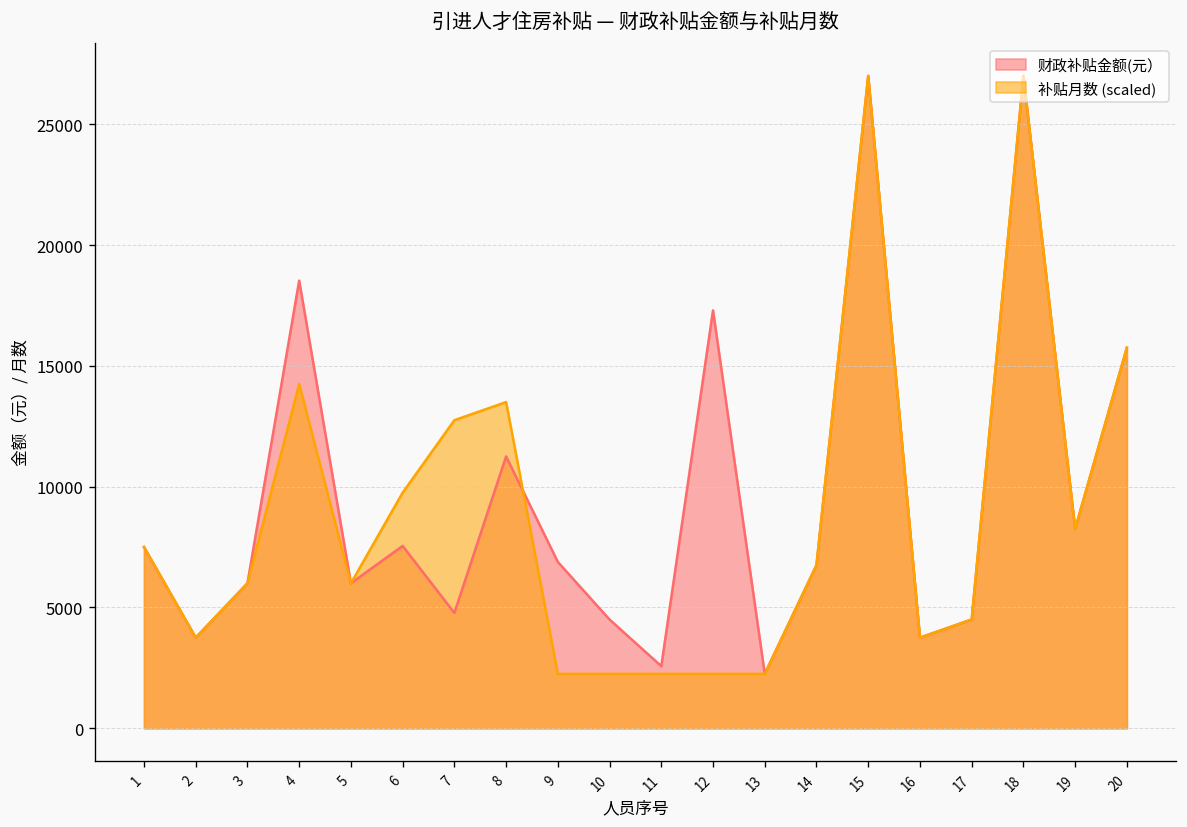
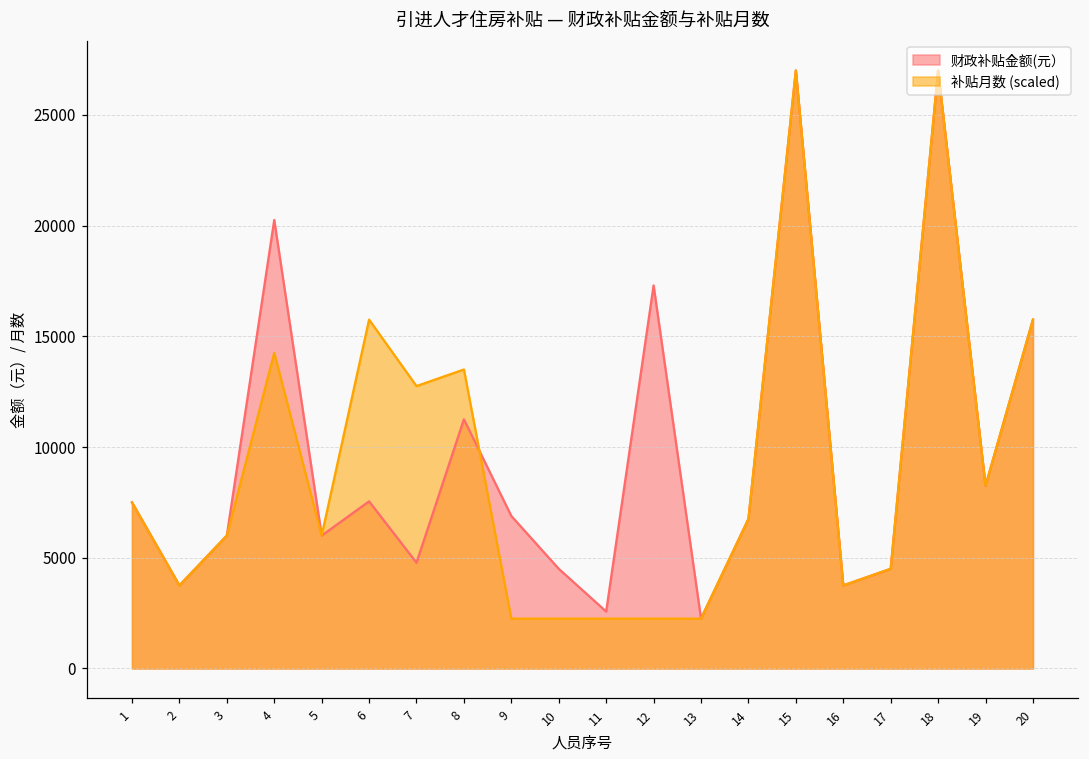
财政补贴金额(元）, 4: 18500 -> 20300
补贴月数 (scaled), 6: 9800 -> 15800
